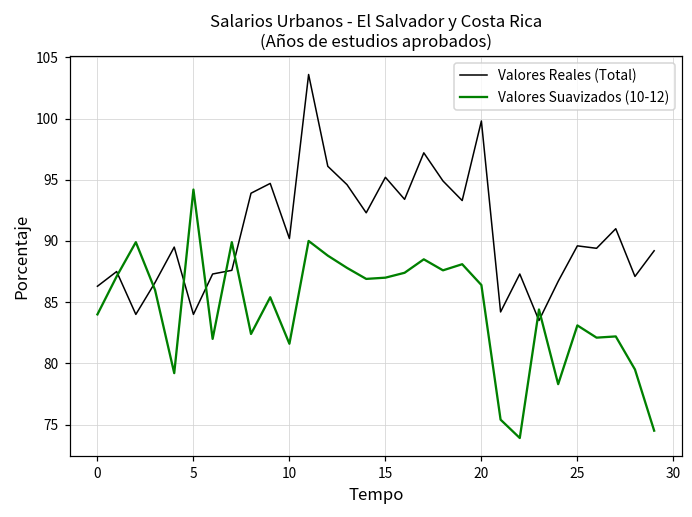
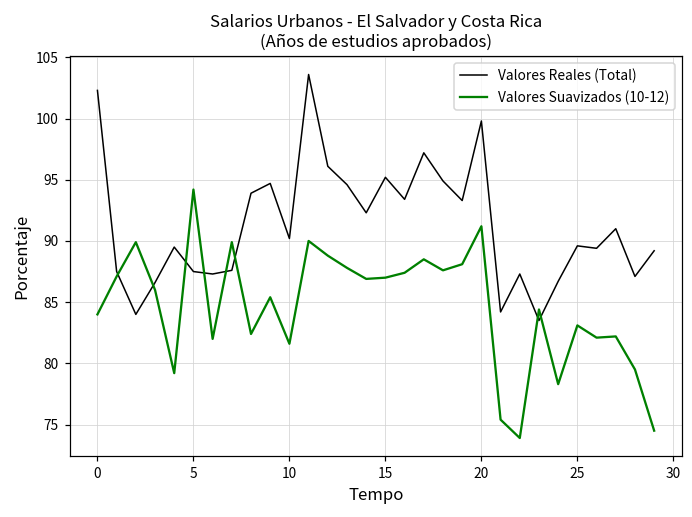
Valores Reales (Total), 0: 86.3 -> 102.3
Valores Reales (Total), 5: 84.0 -> 87.5
Valores Suavizados (10-12), 20: 86.4 -> 91.2
